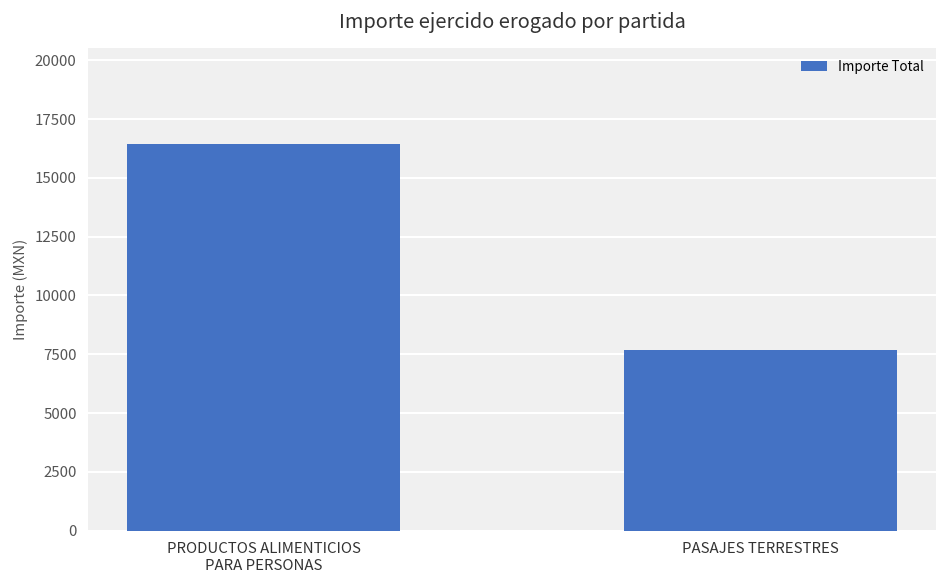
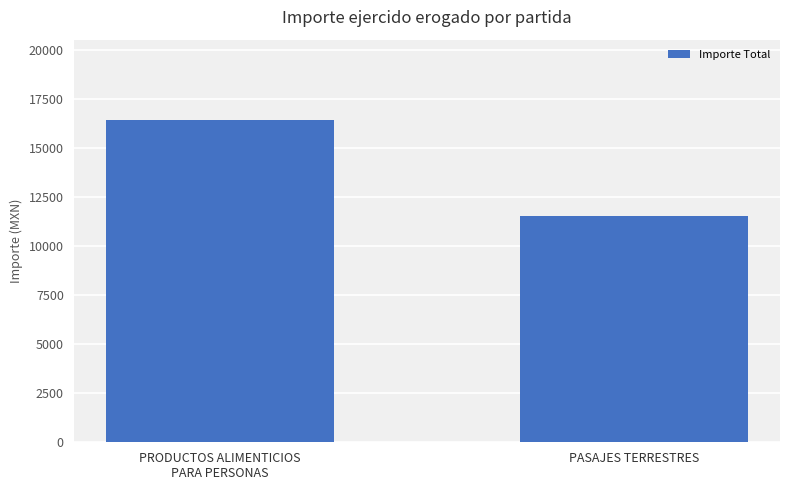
PASAJES TERRESTRES: 7700 -> 11500
